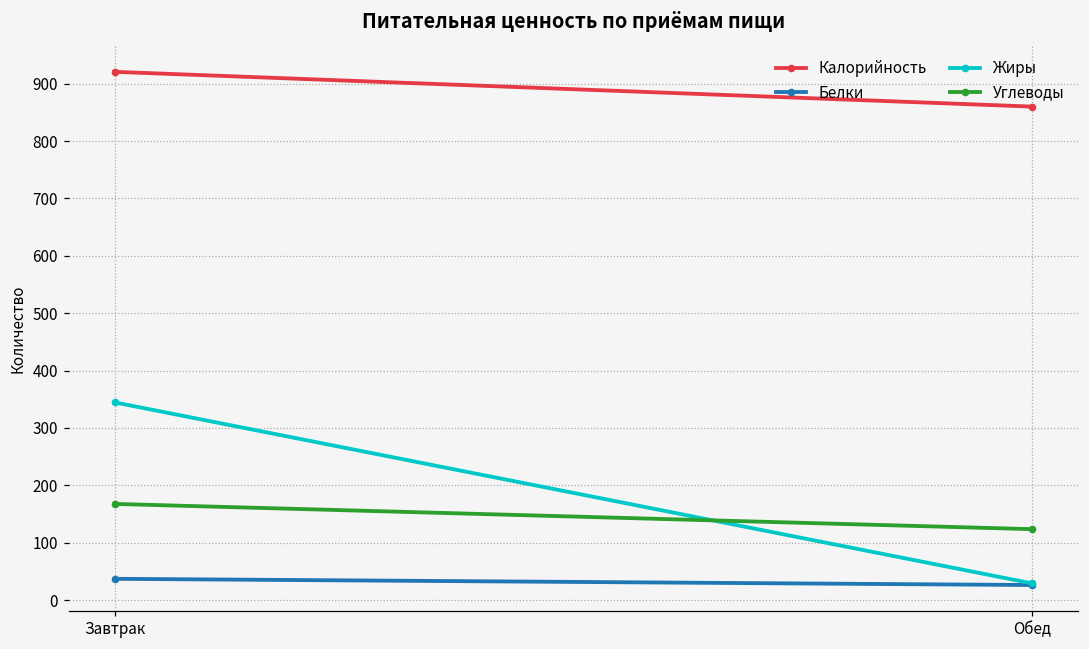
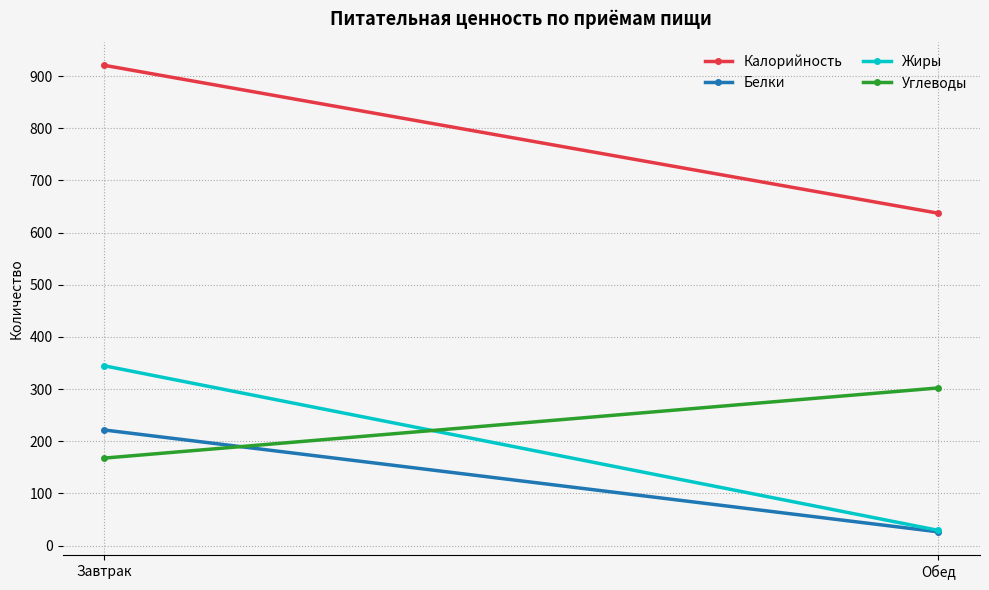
Белки, Завтрак: 40 -> 220
Калорийность, Обед: 860 -> 640
Углеводы, Обед: 120 -> 300
